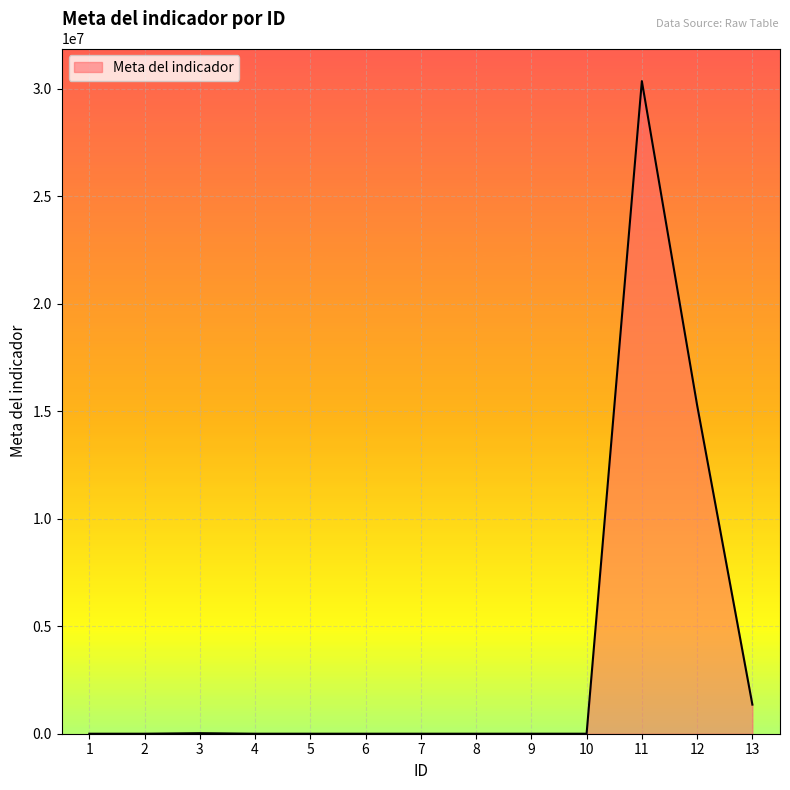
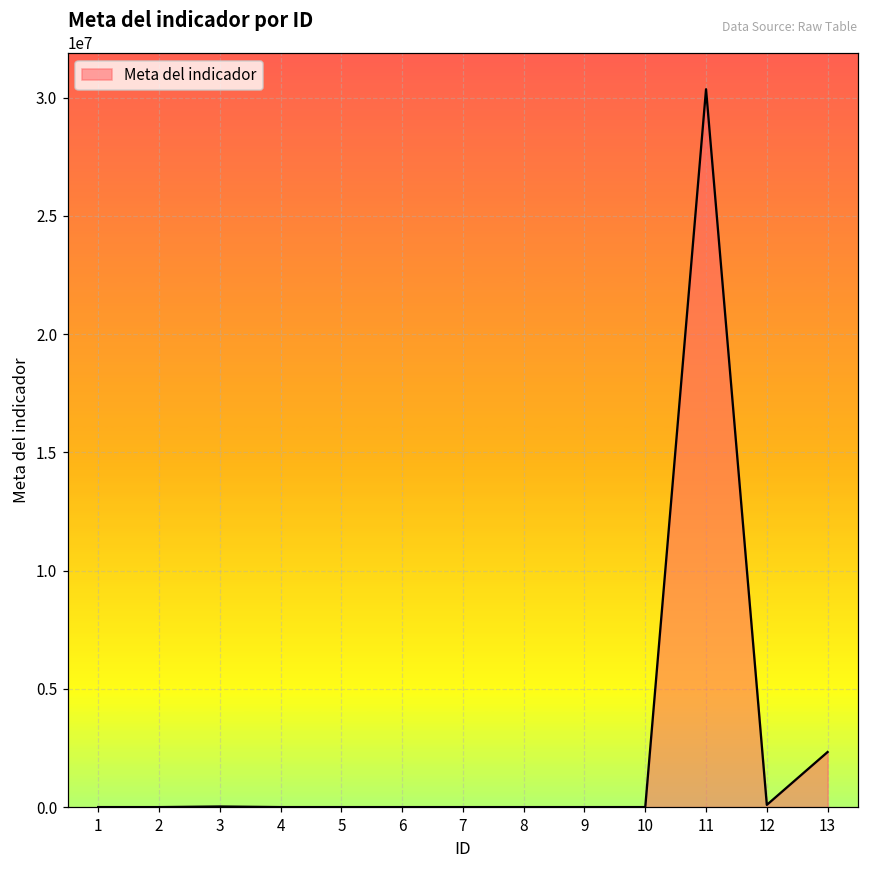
12: 15300000 -> 100000
13: 1400000 -> 2300000
